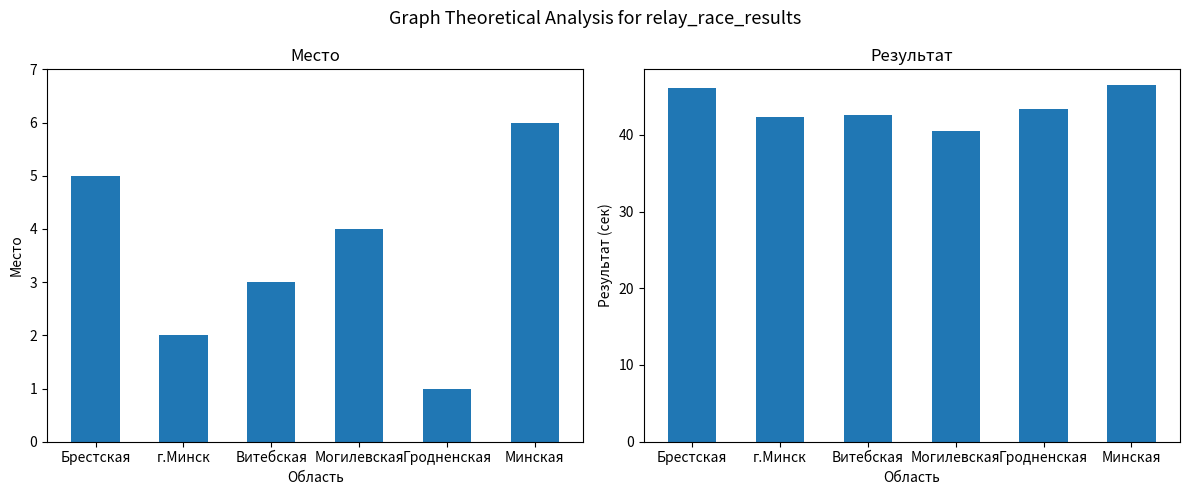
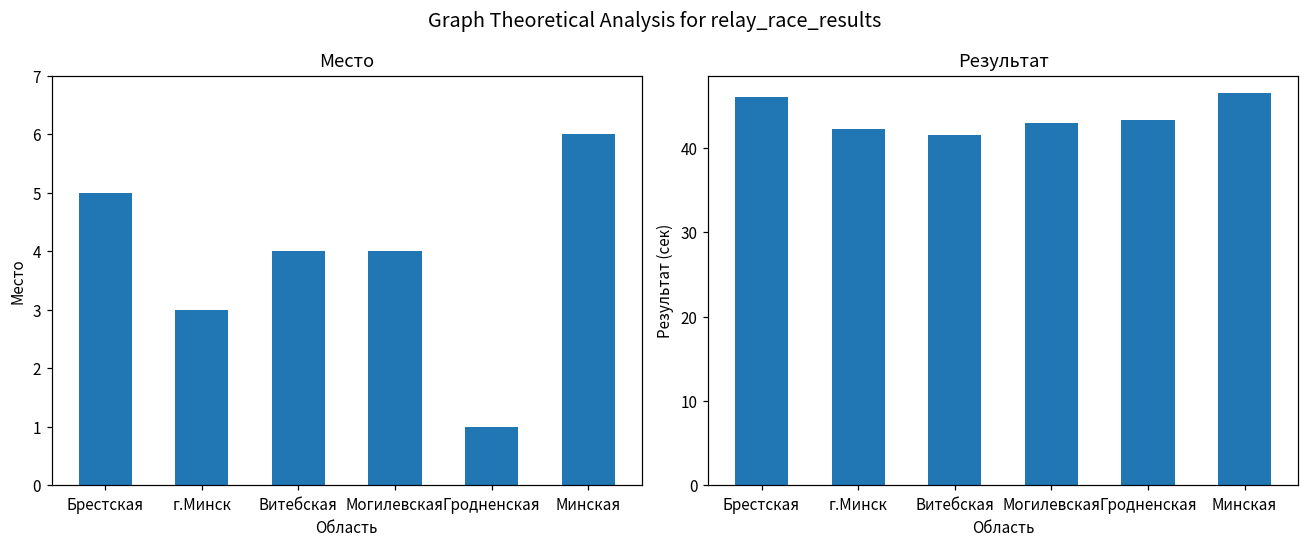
Место, г.Минск: 2 -> 3
Место, Витебская: 3 -> 4
Результат, Витебская: 43 -> 42
Результат, Могилевская: 41 -> 43
